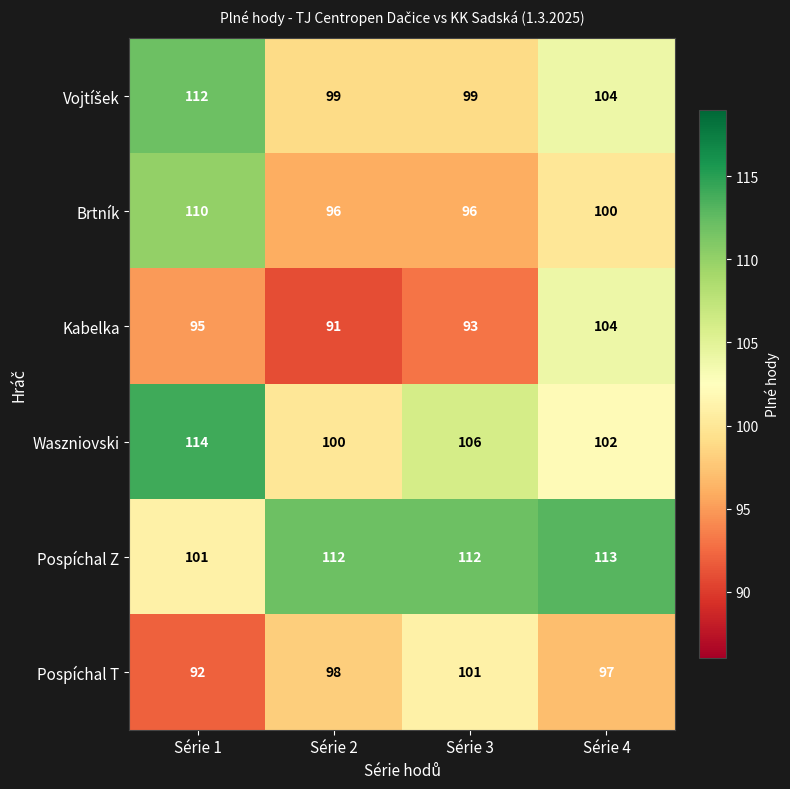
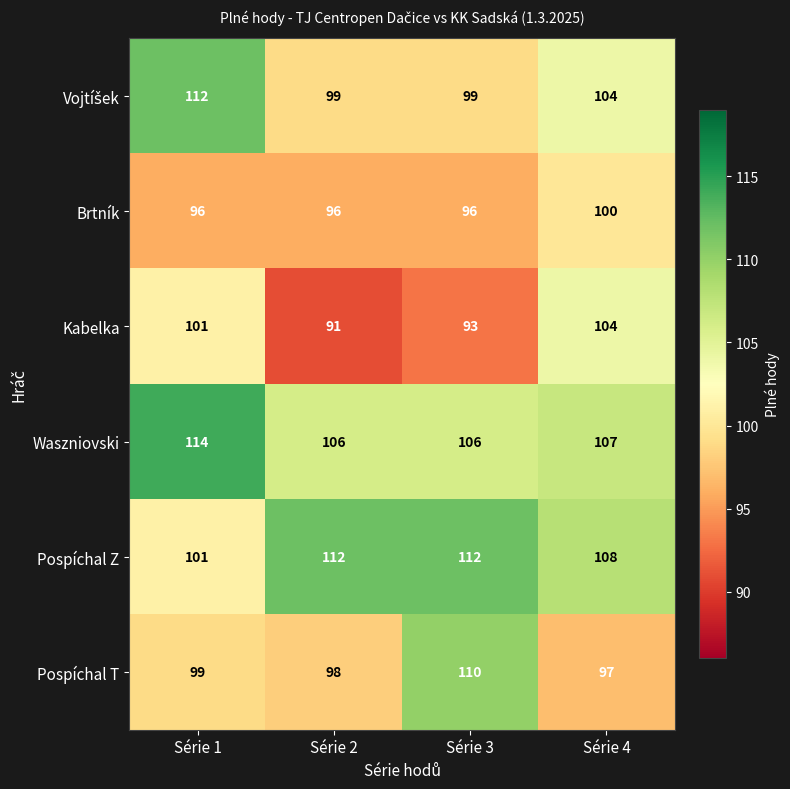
Brtník, Série 1: 110 -> 96
Kabelka, Série 1: 95 -> 101
Waszniovski, Série 2: 100 -> 106
Waszniovski, Série 4: 102 -> 107
Pospíchal Z, Série 4: 113 -> 108
Pospíchal T, Série 1: 92 -> 99
Pospíchal T, Série 3: 101 -> 110
